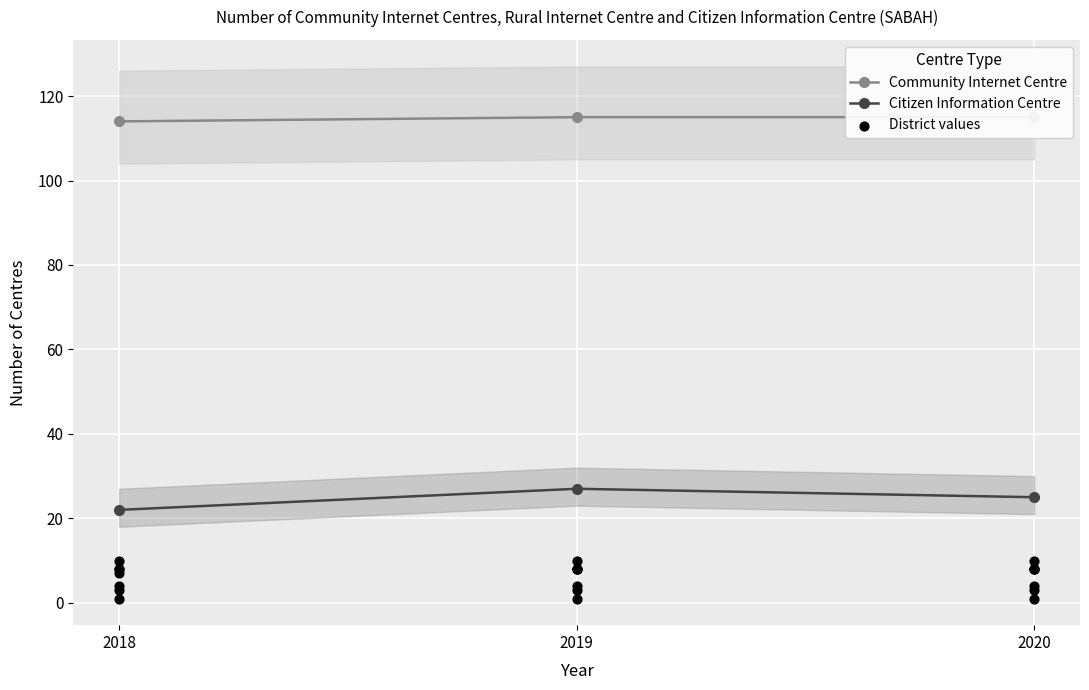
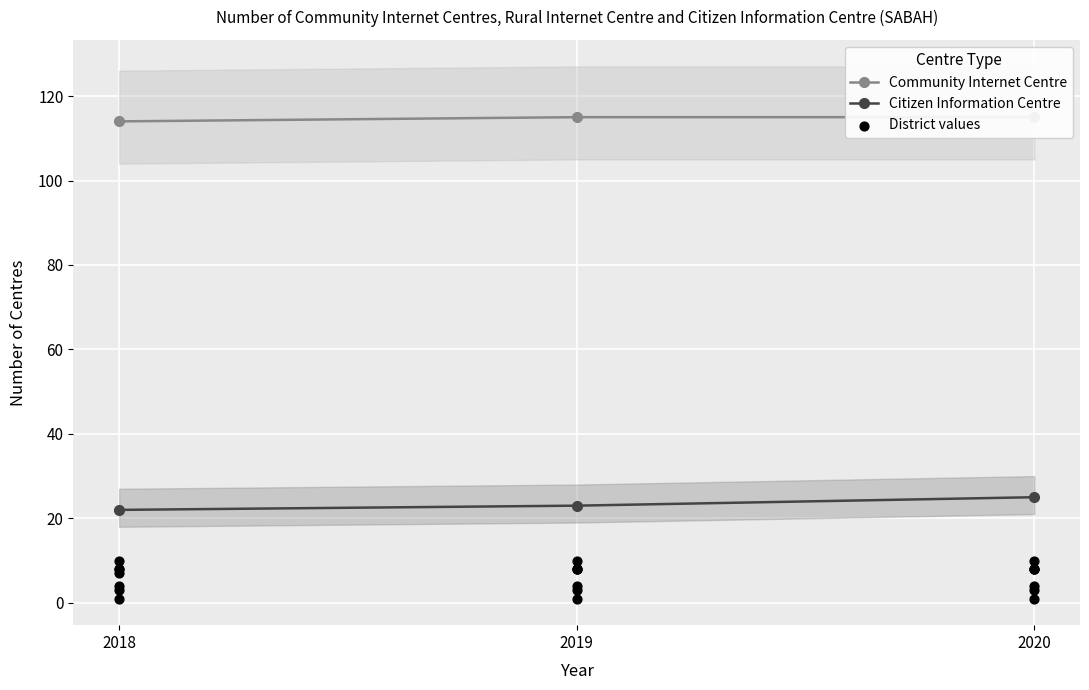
Citizen Information Centre, 2019: 27 -> 23
